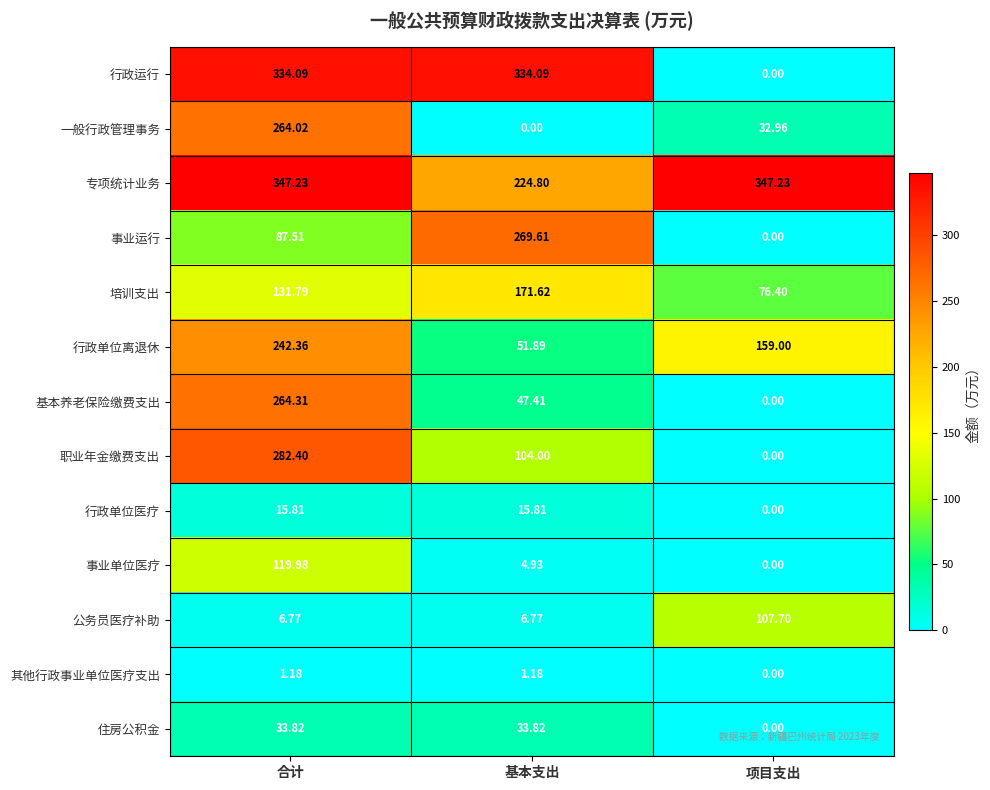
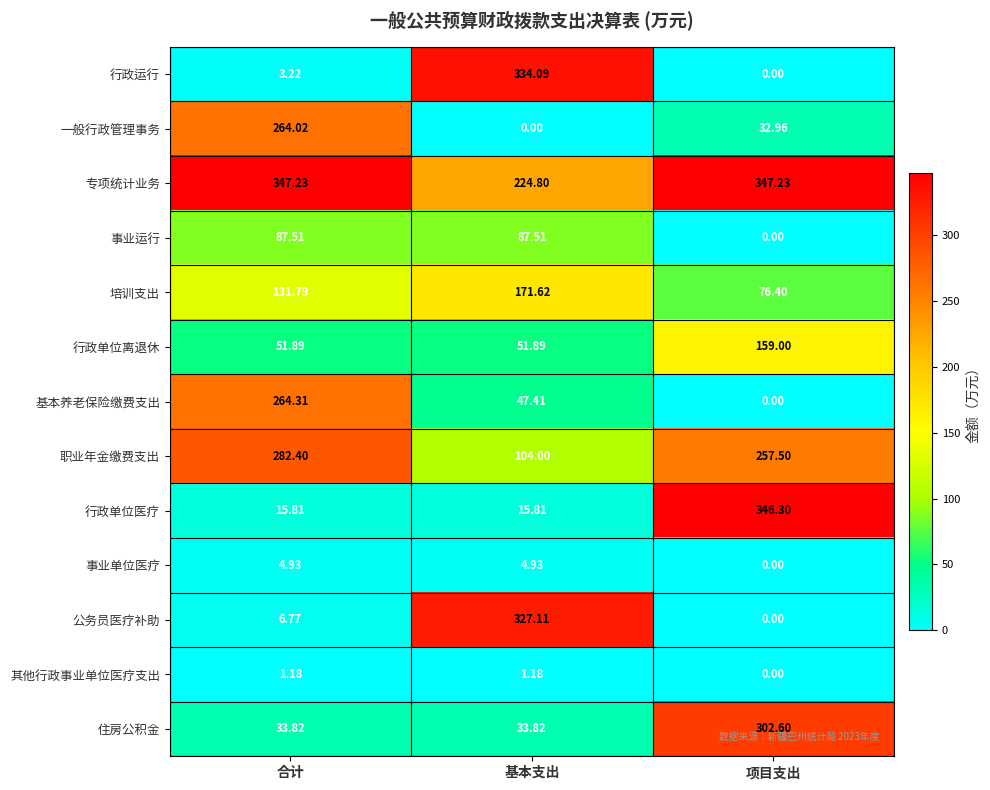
行政运行, 合计: 334.09 -> 3.22
事业运行, 基本支出: 269.61 -> 87.51
行政单位离退休, 合计: 242.36 -> 51.89
职业年金缴费支出, 项目支出: 0.00 -> 257.50
行政单位医疗, 项目支出: 0.00 -> 346.30
事业单位医疗, 合计: 119.98 -> 4.93
公务员医疗补助, 基本支出: 6.77 -> 327.11
公务员医疗补助, 项目支出: 107.70 -> 0.00
住房公积金, 项目支出: 0.00 -> 302.60
